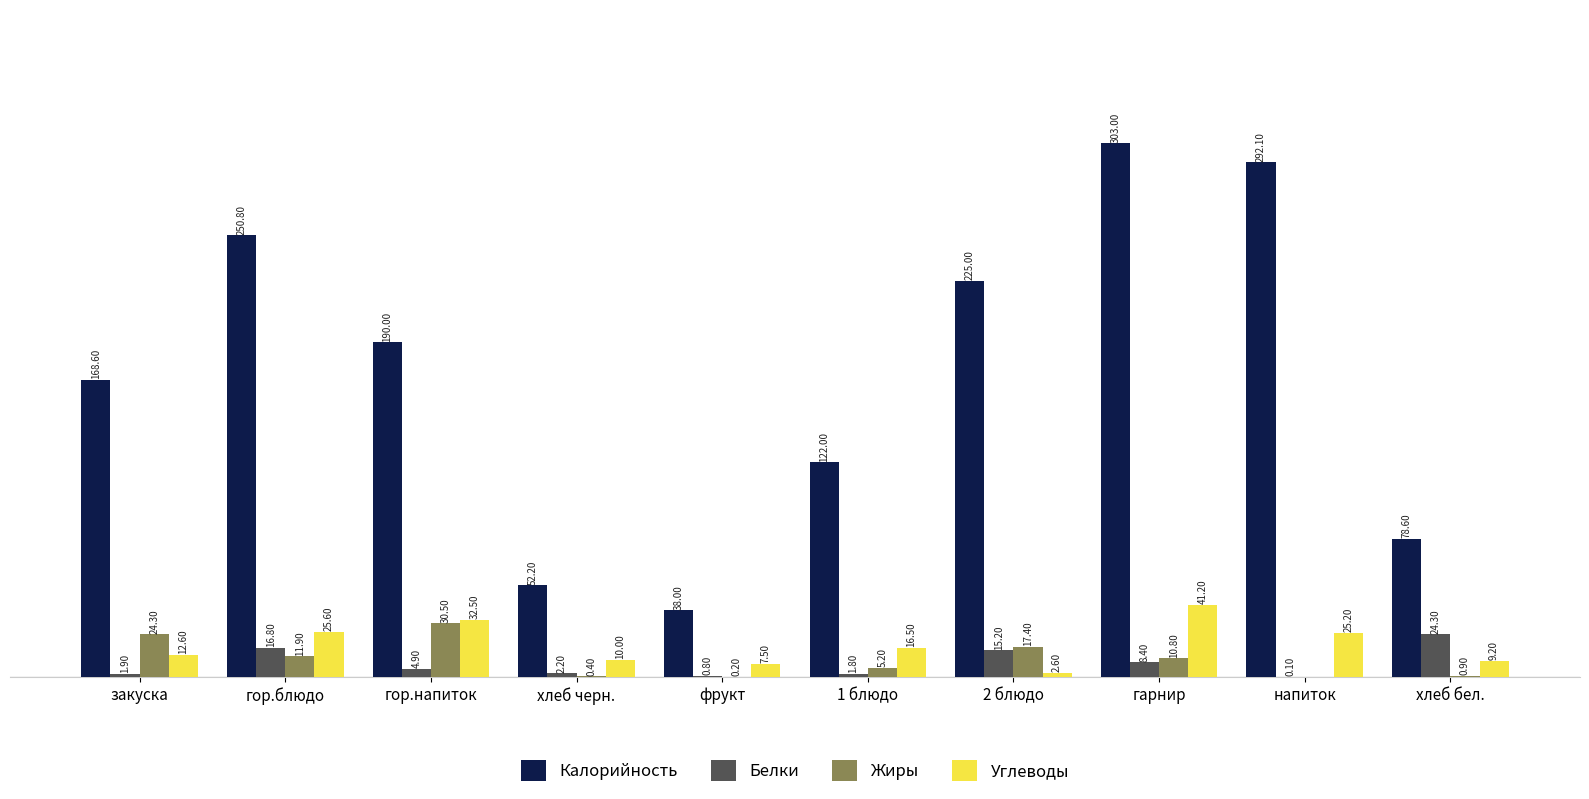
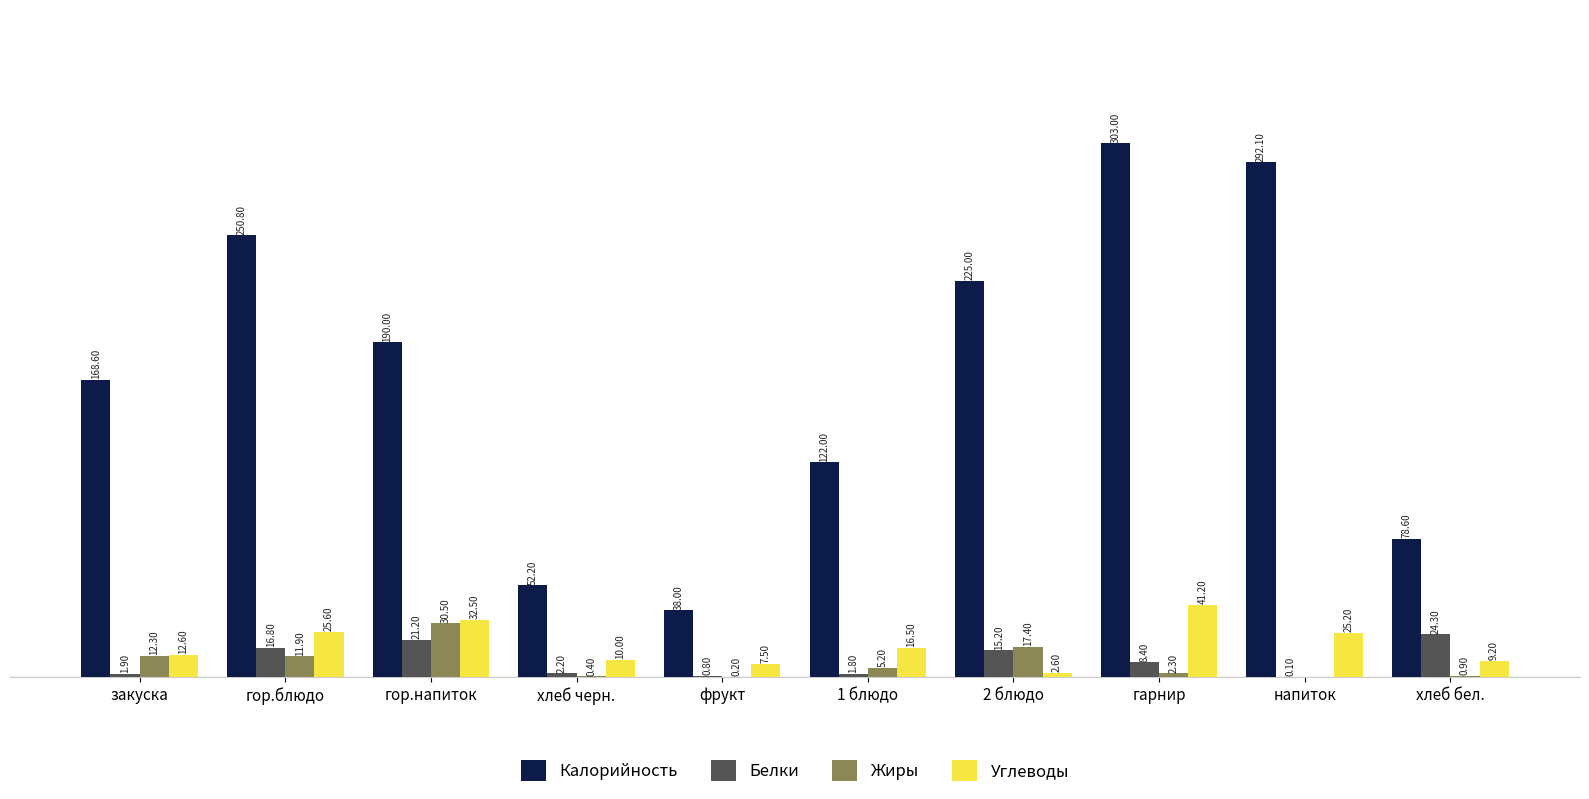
Жиры, закуска: 24.30 -> 12.30
Белки, гор.напиток: 4.90 -> 21.20
Жиры, гарнир: 10.80 -> 2.30
